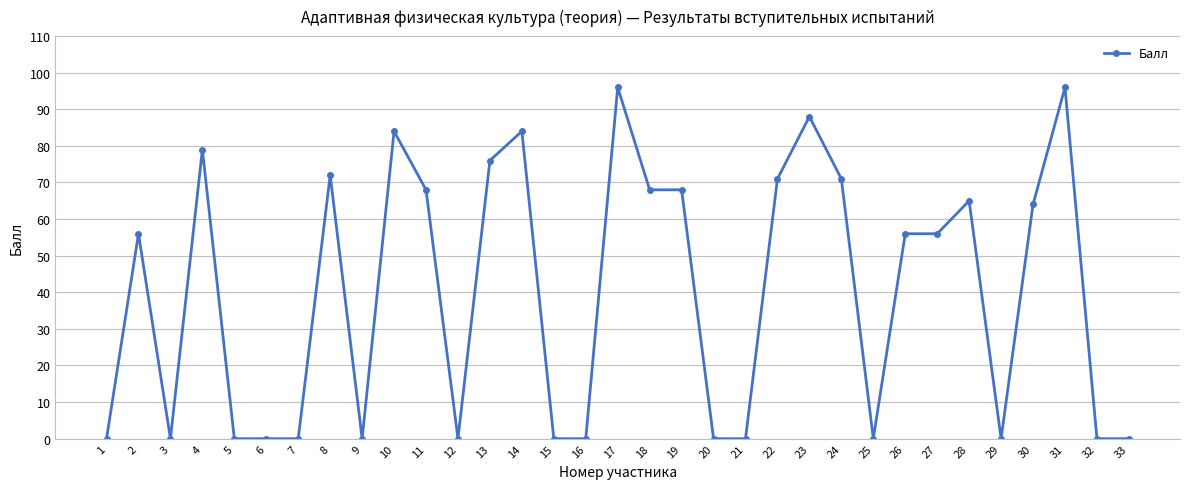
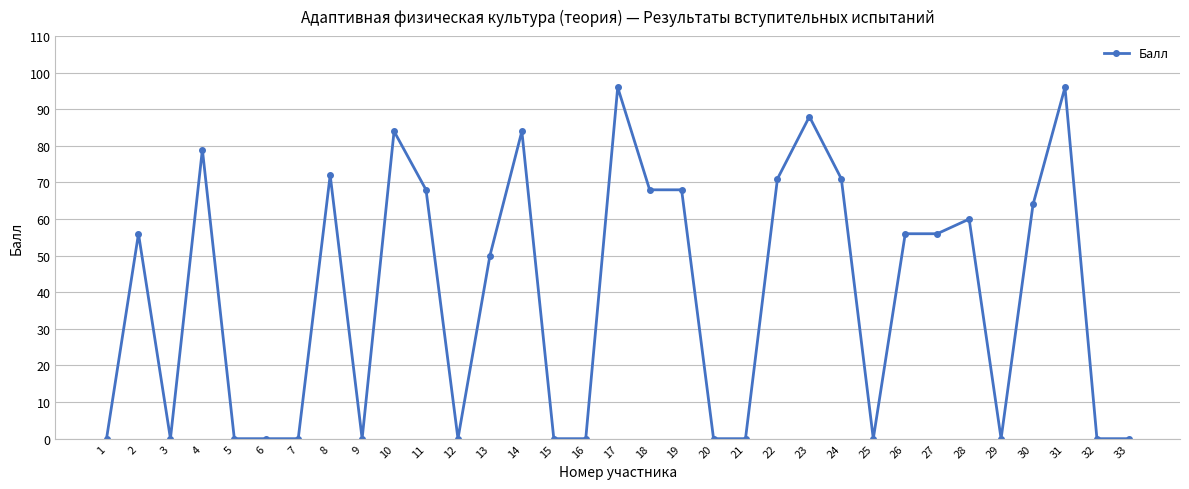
13: 76 -> 50
28: 65 -> 60
